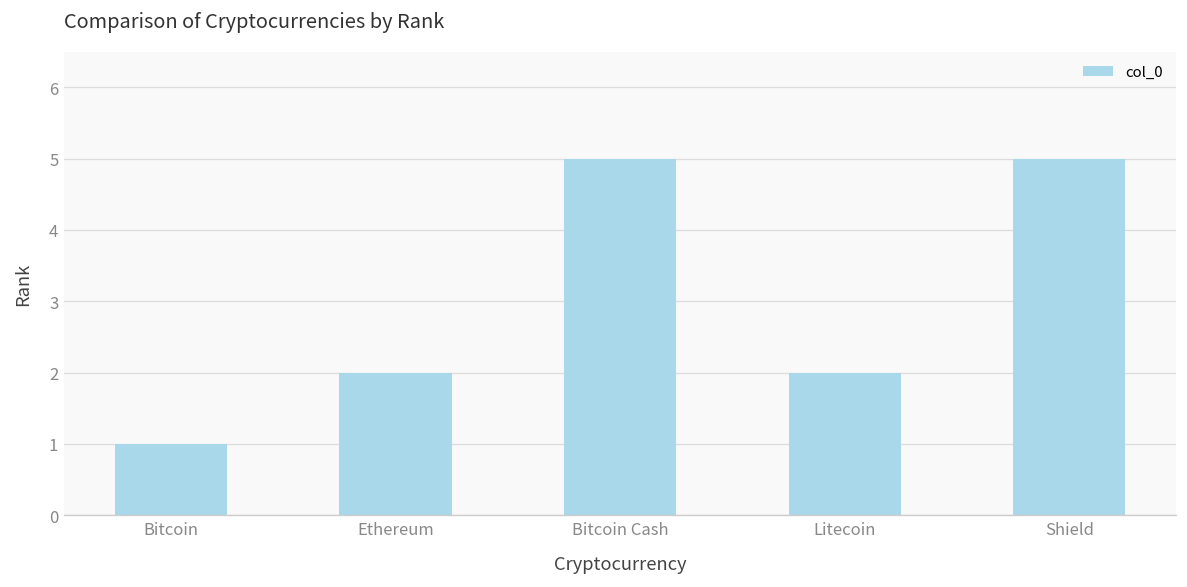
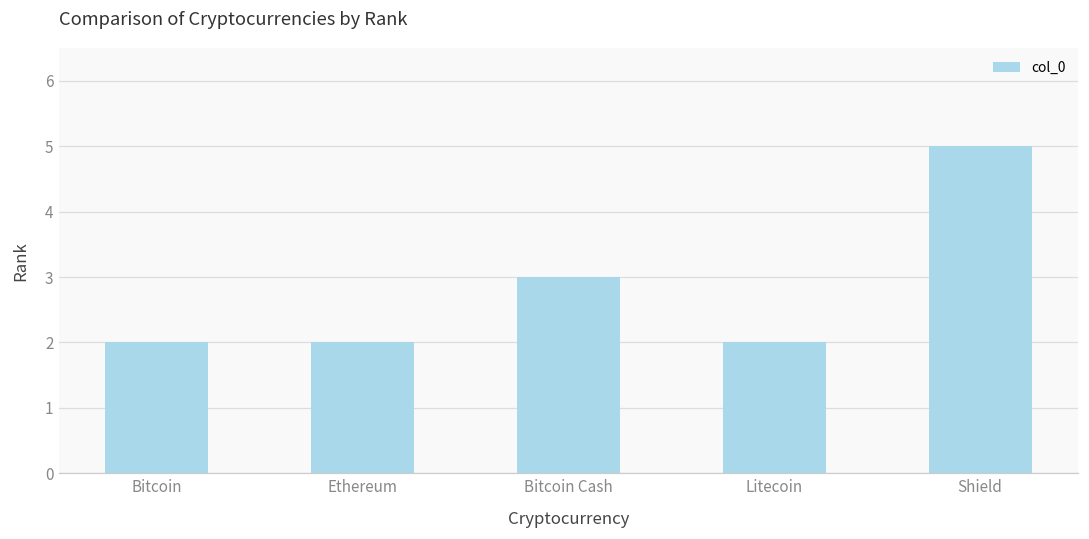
Bitcoin: 1 -> 2
Bitcoin Cash: 5 -> 3
